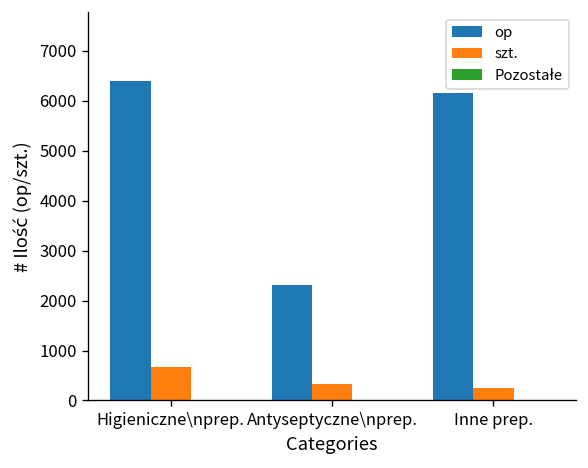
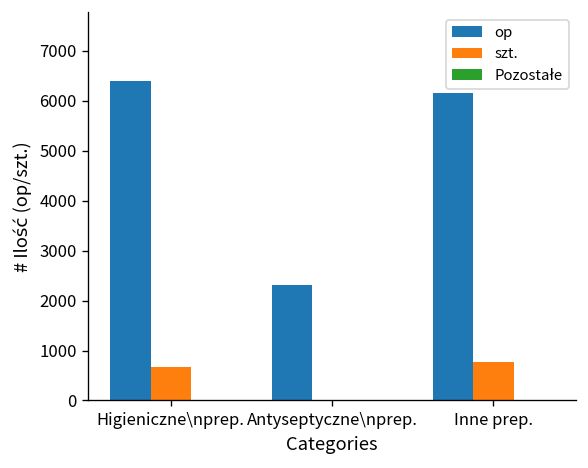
szt., Antyseptyczne\nprep.: 300 -> 0
szt., Inne prep.: 300 -> 800
